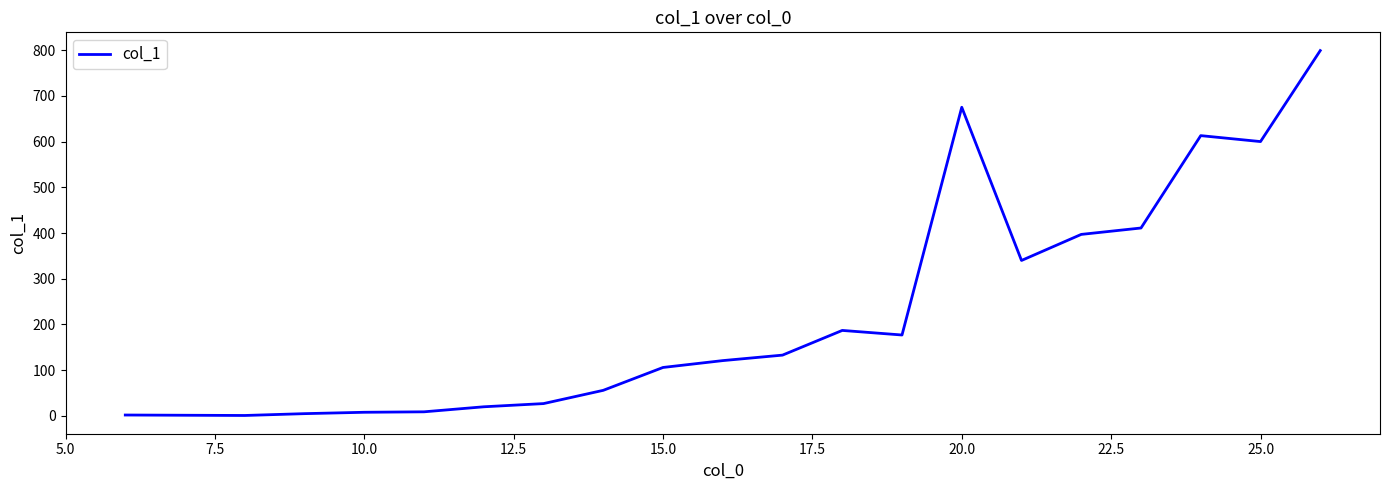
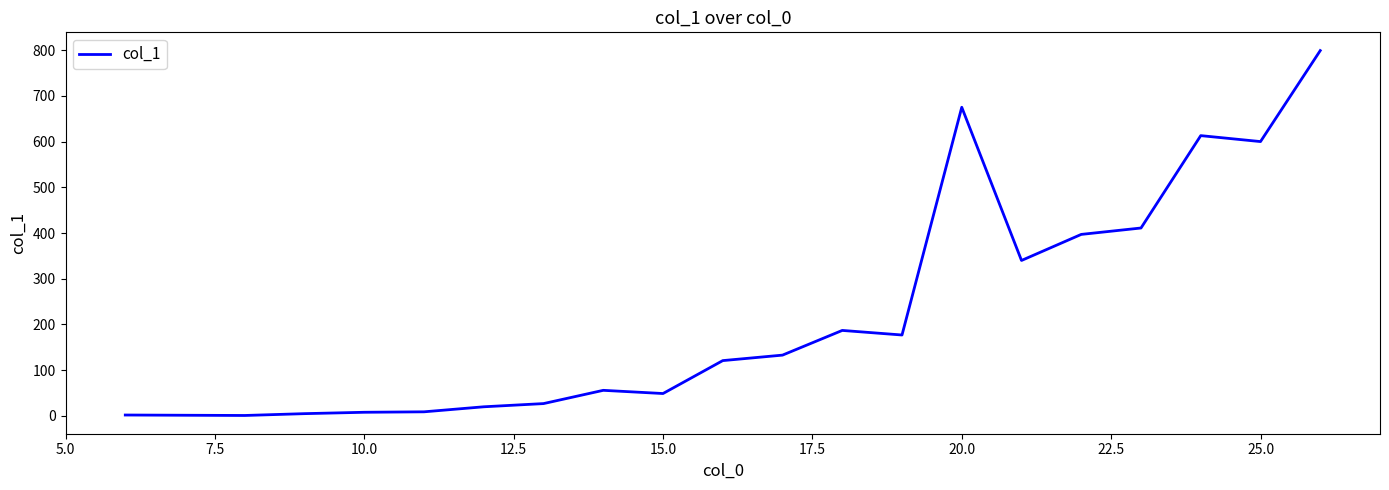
15.0: 110 -> 50
